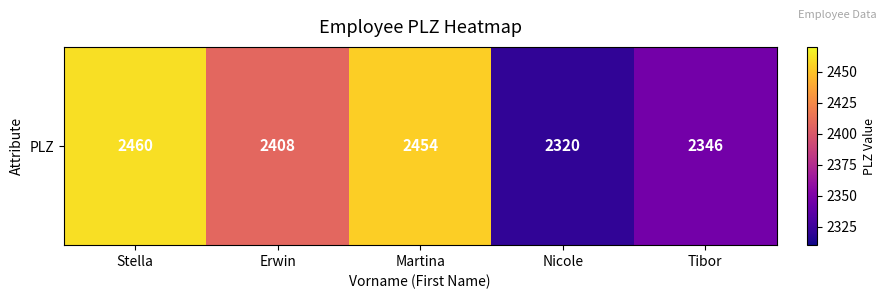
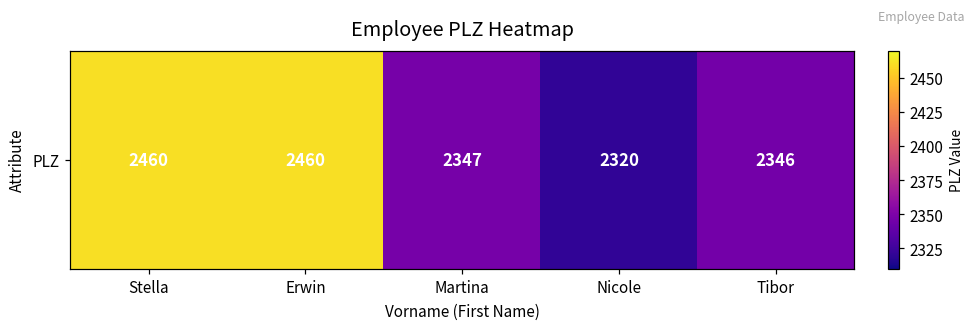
PLZ, Erwin: 2408 -> 2460
PLZ, Martina: 2454 -> 2347
